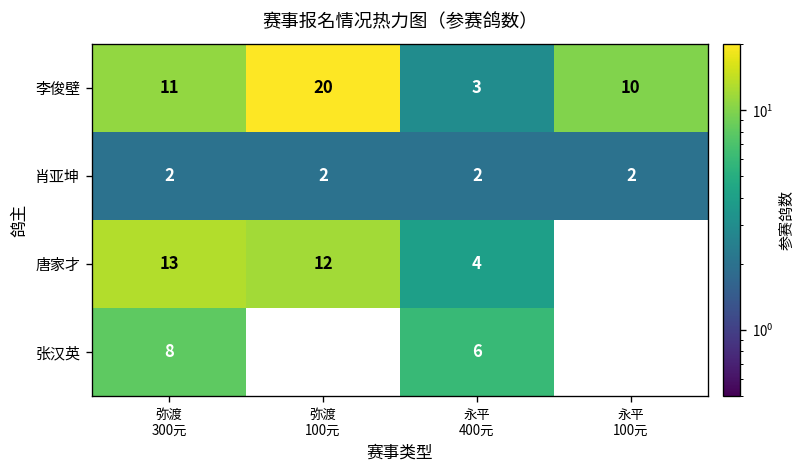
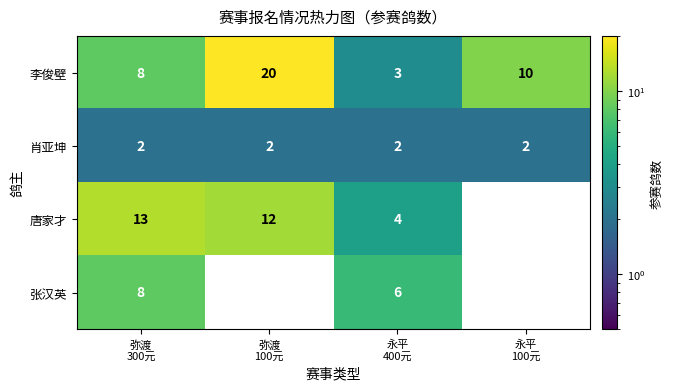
李俊壁, 弥渡 300元: 11 -> 8
